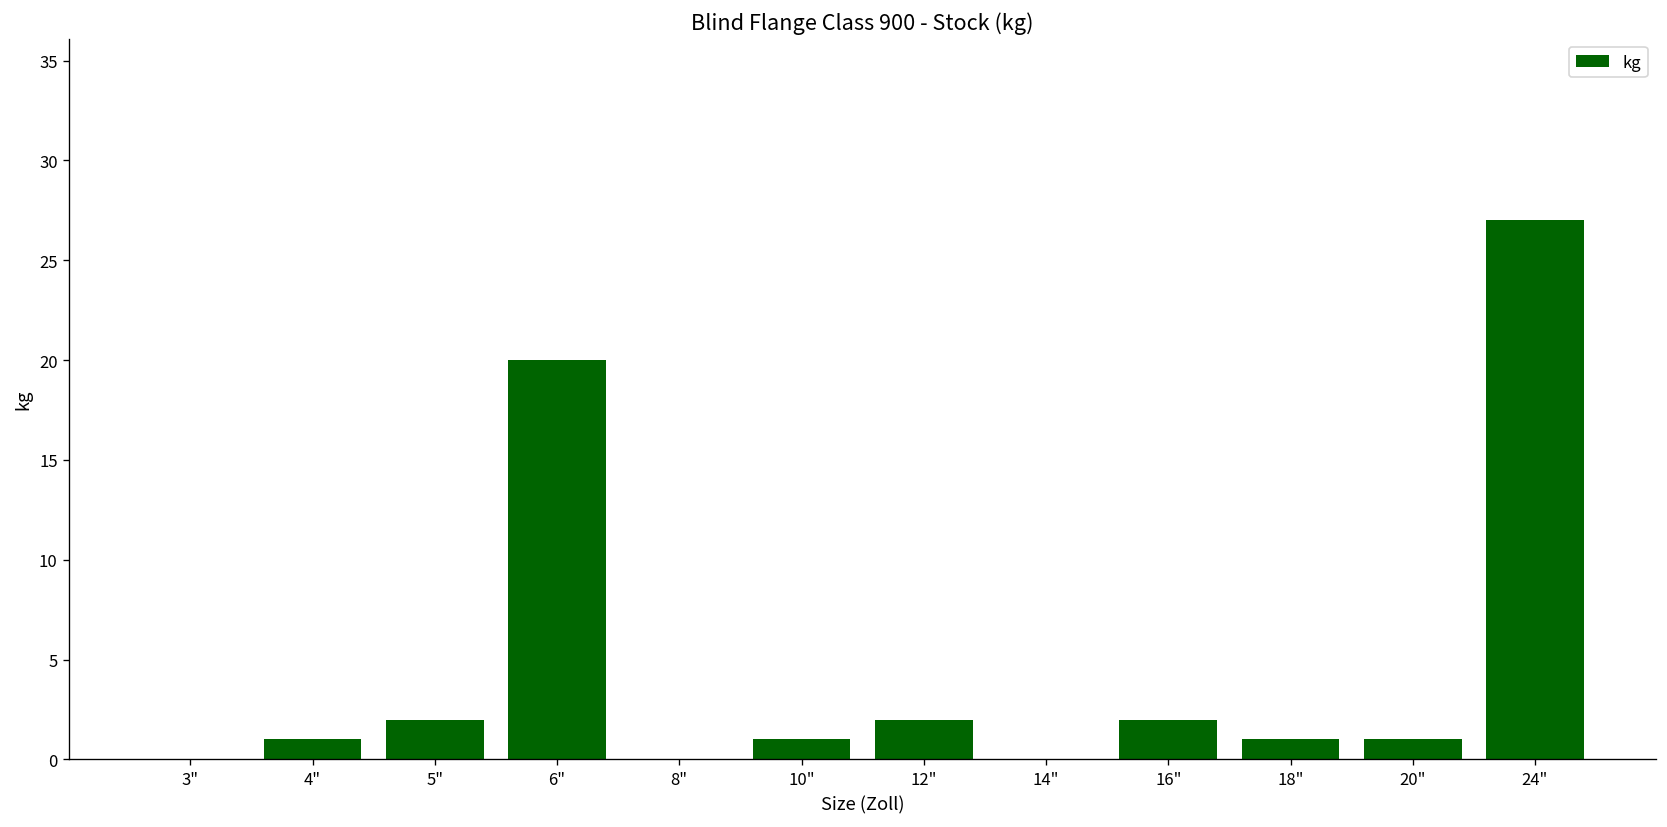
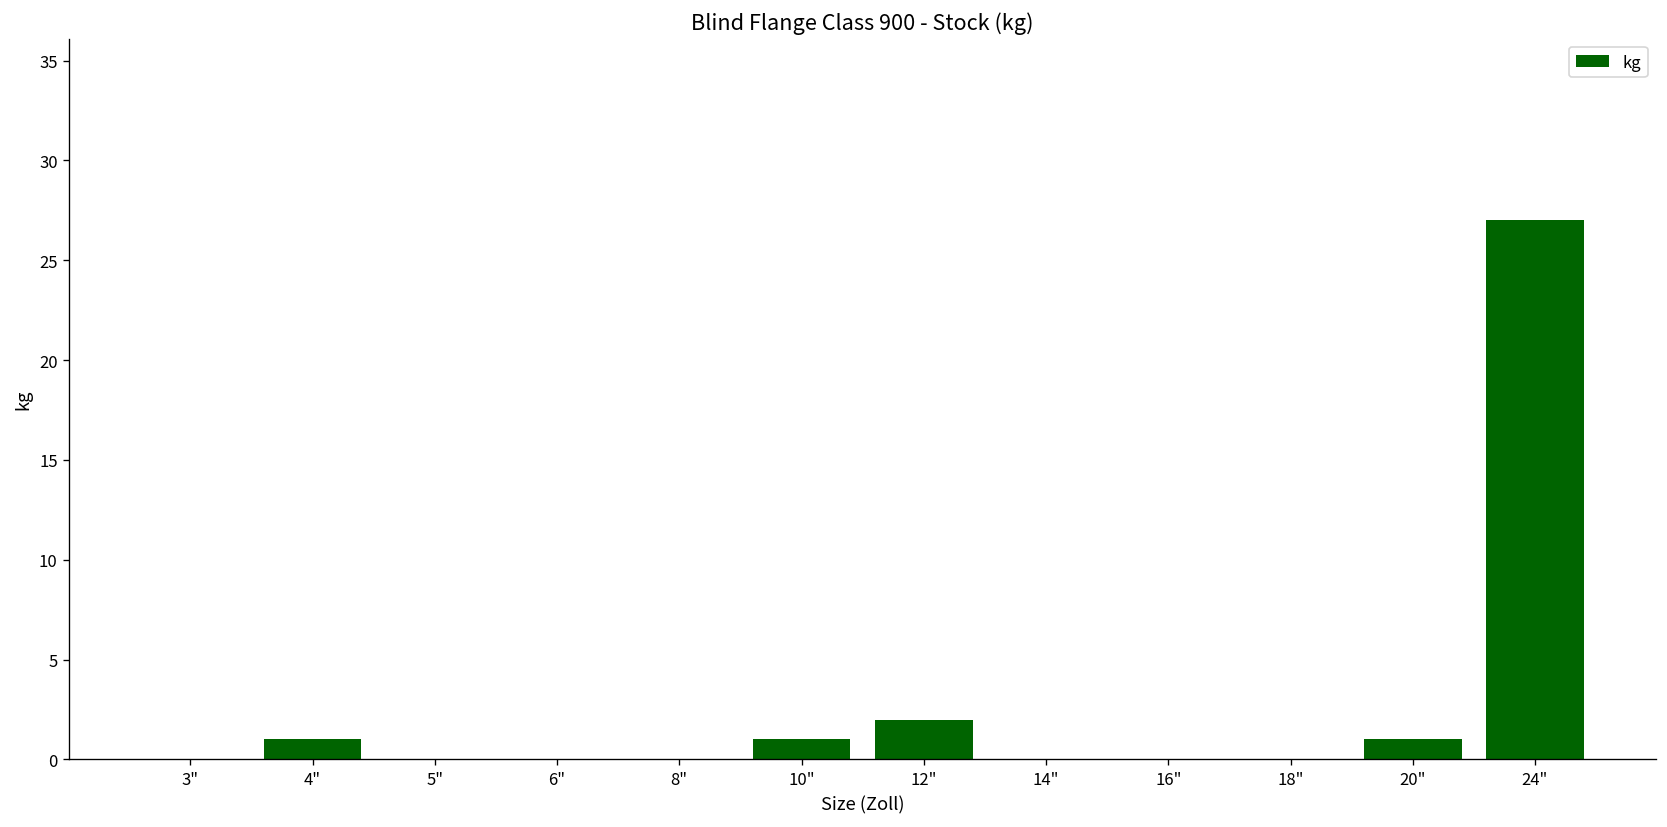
5": 2 -> 0
6": 20 -> 0
16": 2 -> 0
18": 1 -> 0
